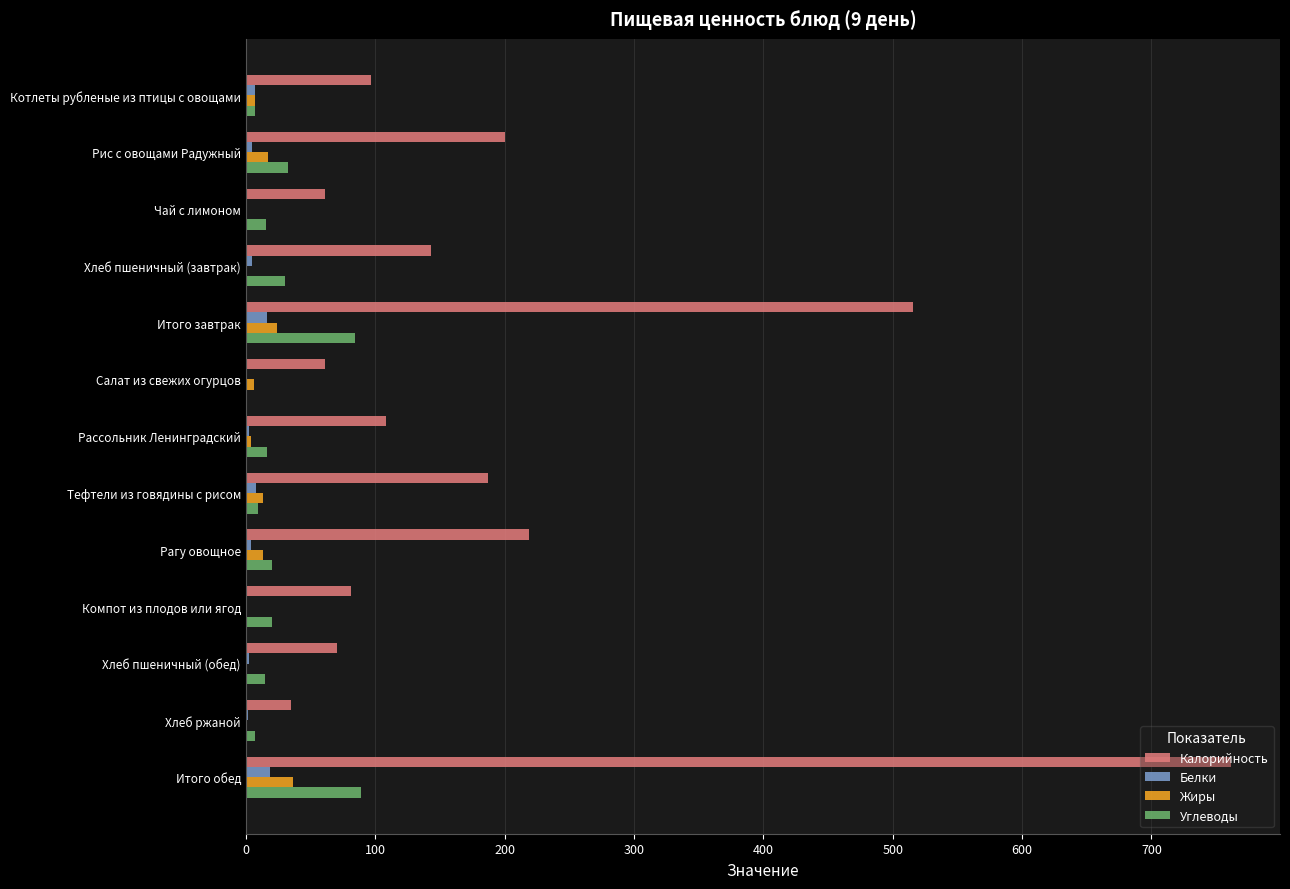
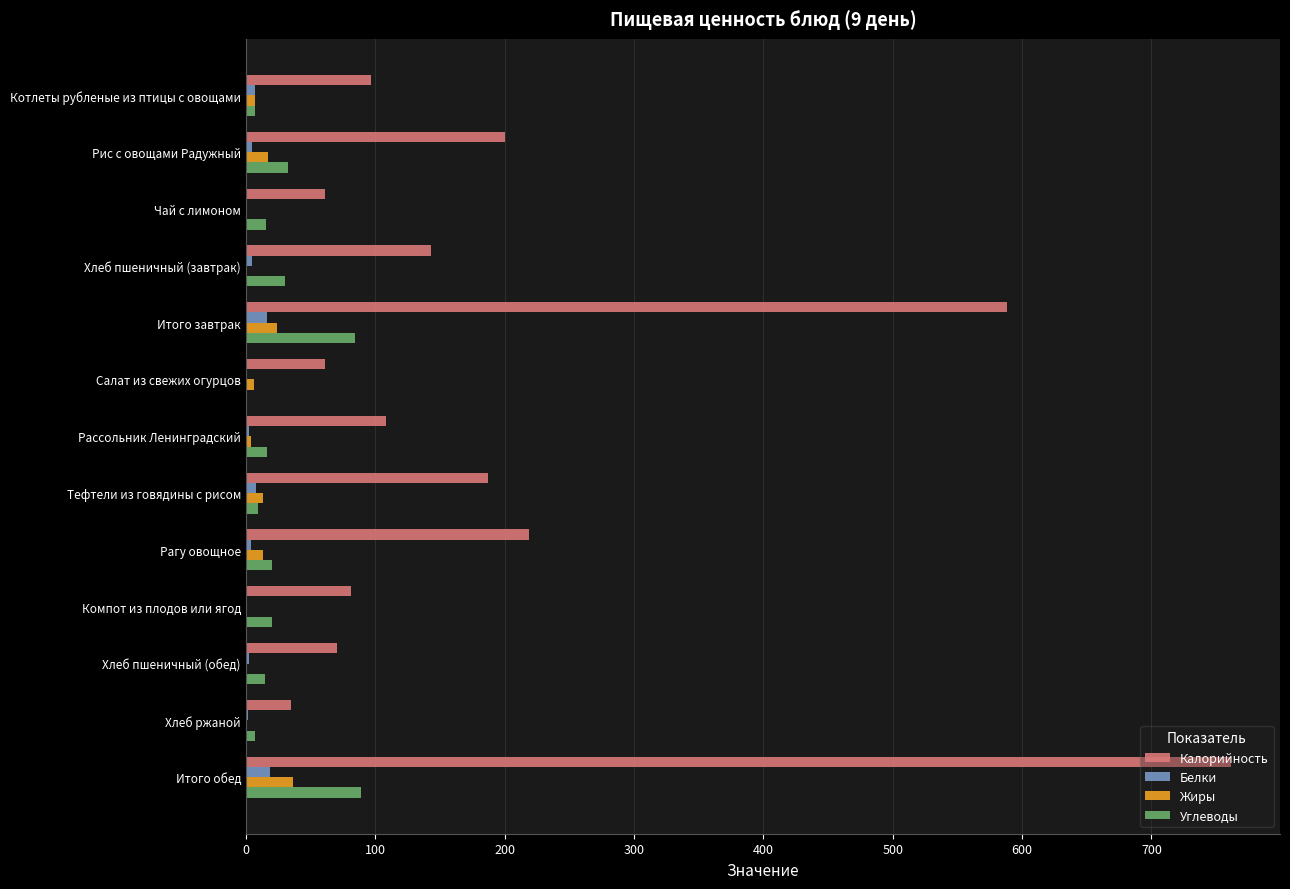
Калорийность, Итого завтрак: 516 -> 588
